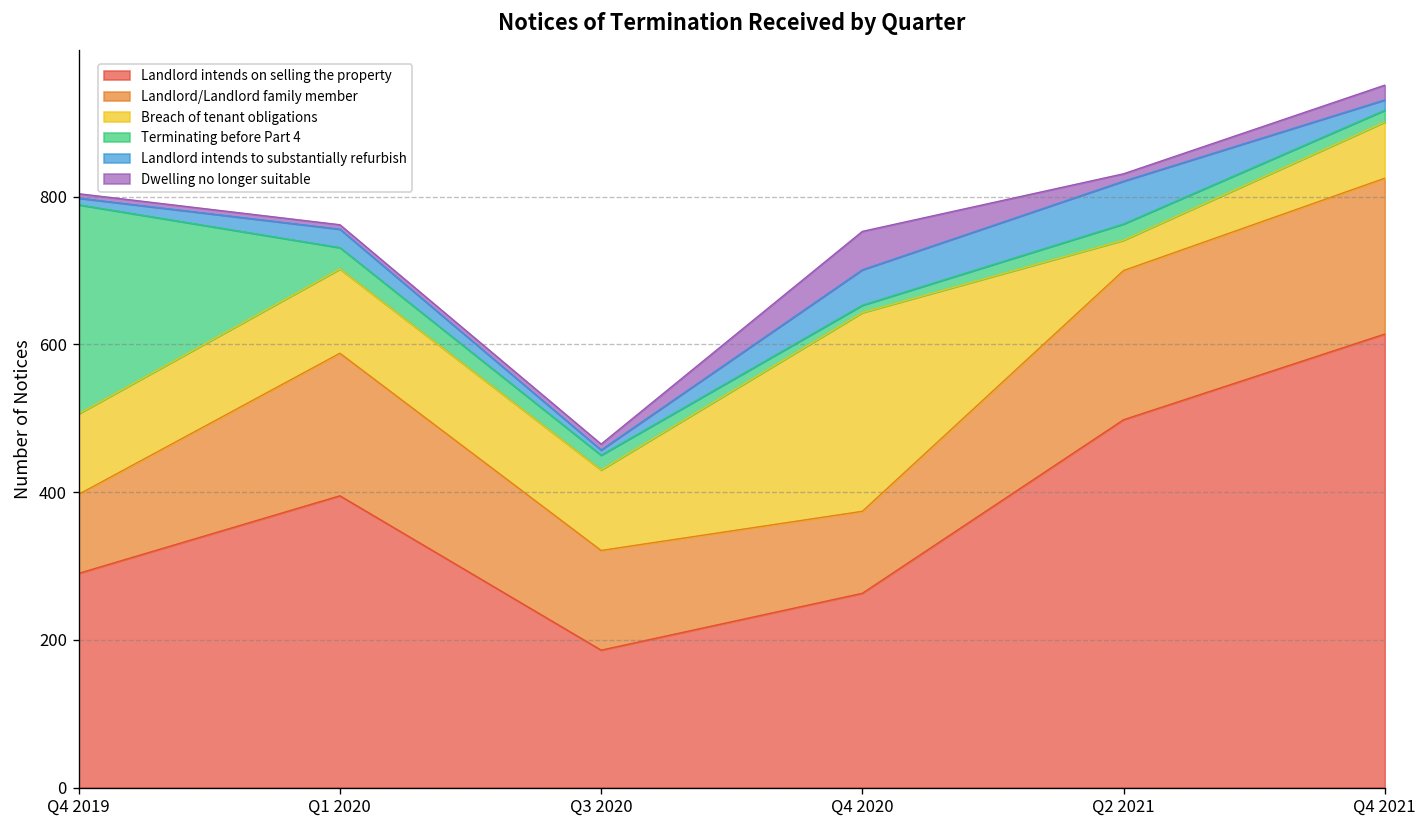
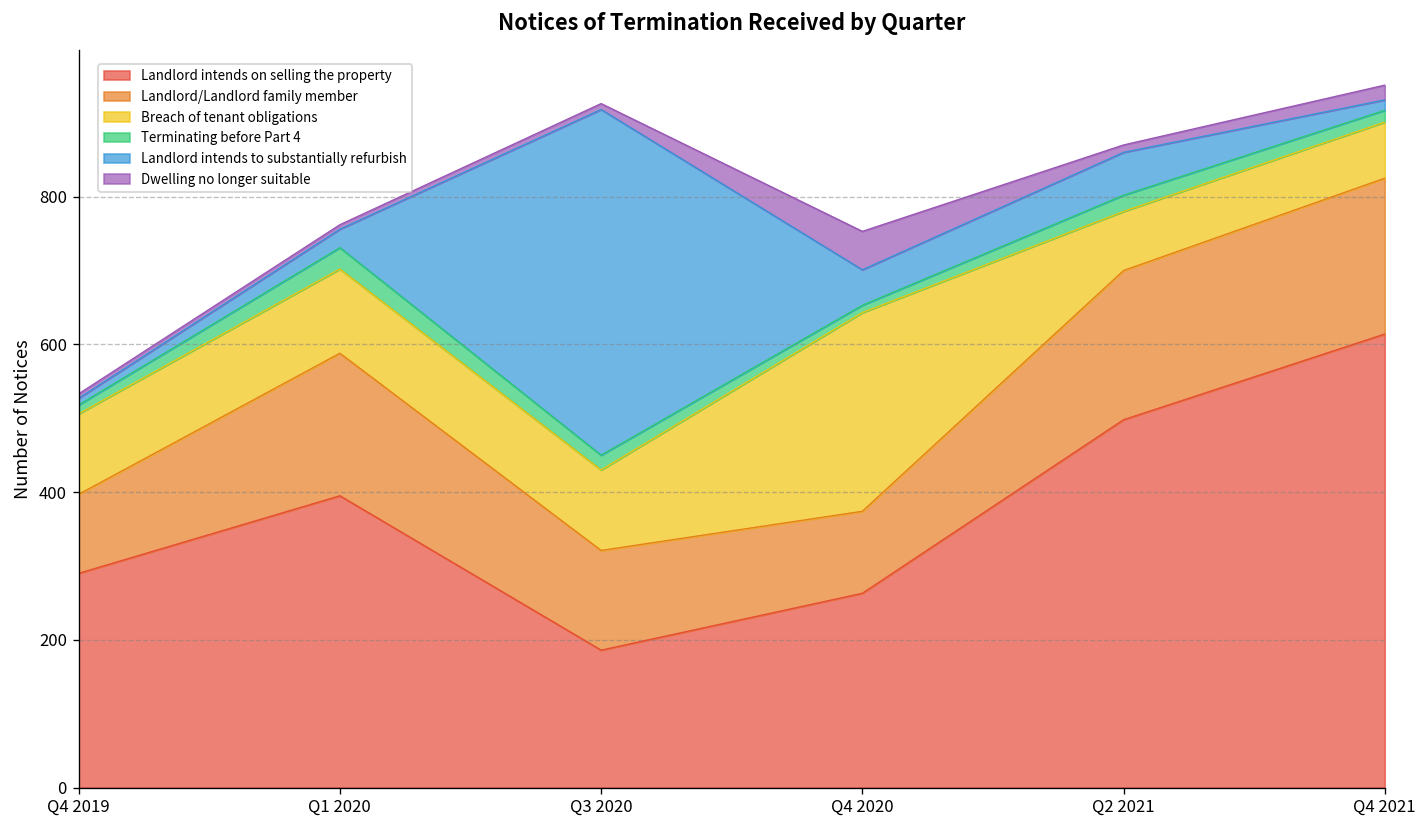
Terminating before Part 4, Q4 2019: 280 -> 10
Landlord intends to substantially refurbish, Q3 2020: 10 -> 470
Breach of tenant obligations, Q2 2021: 40 -> 80
